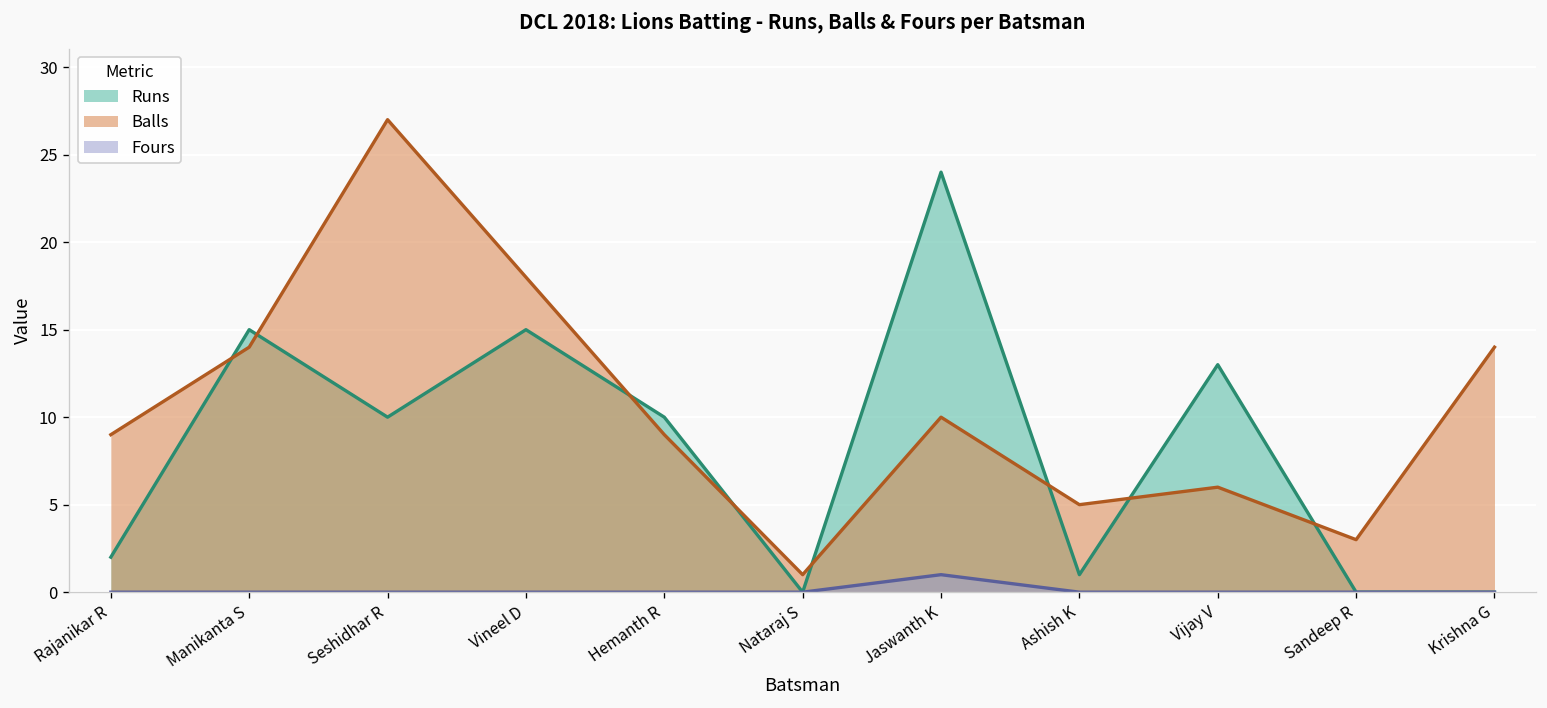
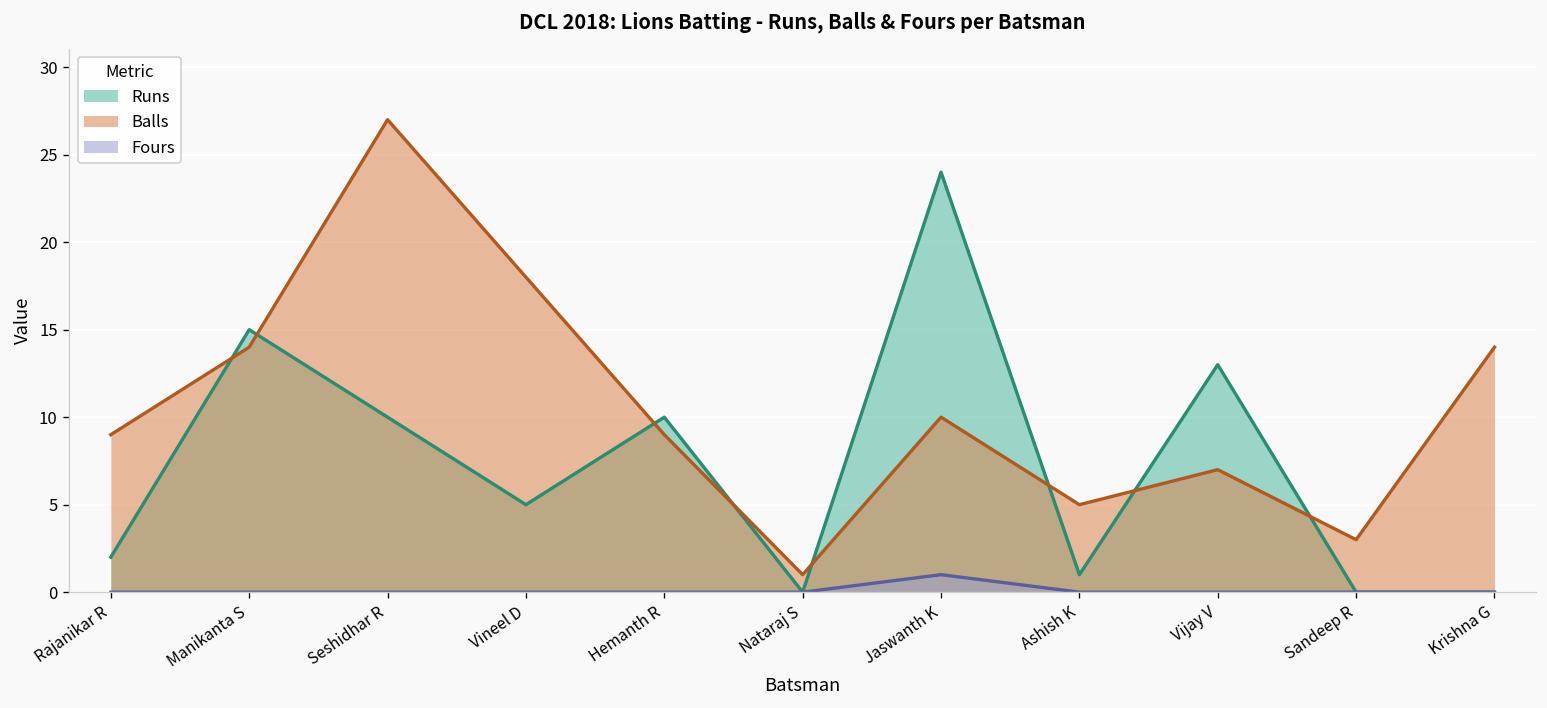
Runs, Vineel D: 15 -> 5
Balls, Vijay V: 6 -> 7
